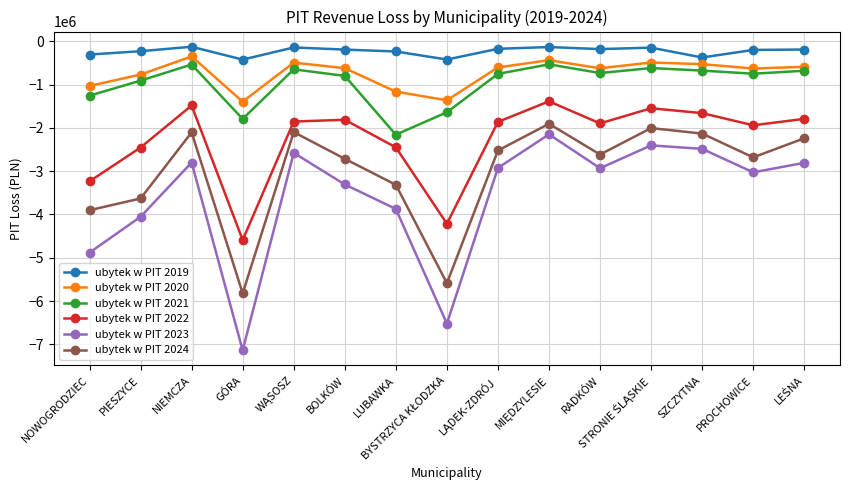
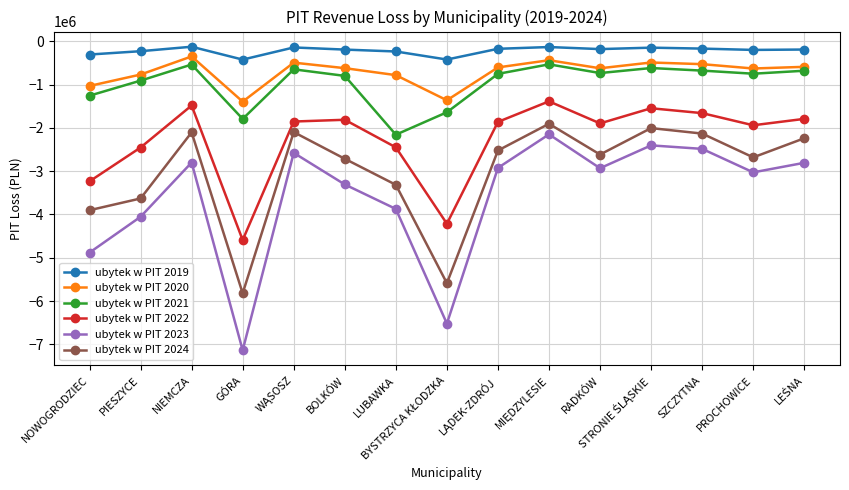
ubytek w PIT 2020, LUBAWKA: -1200000 -> -800000
ubytek w PIT 2019, SZCZYTNA: -400000 -> -200000
